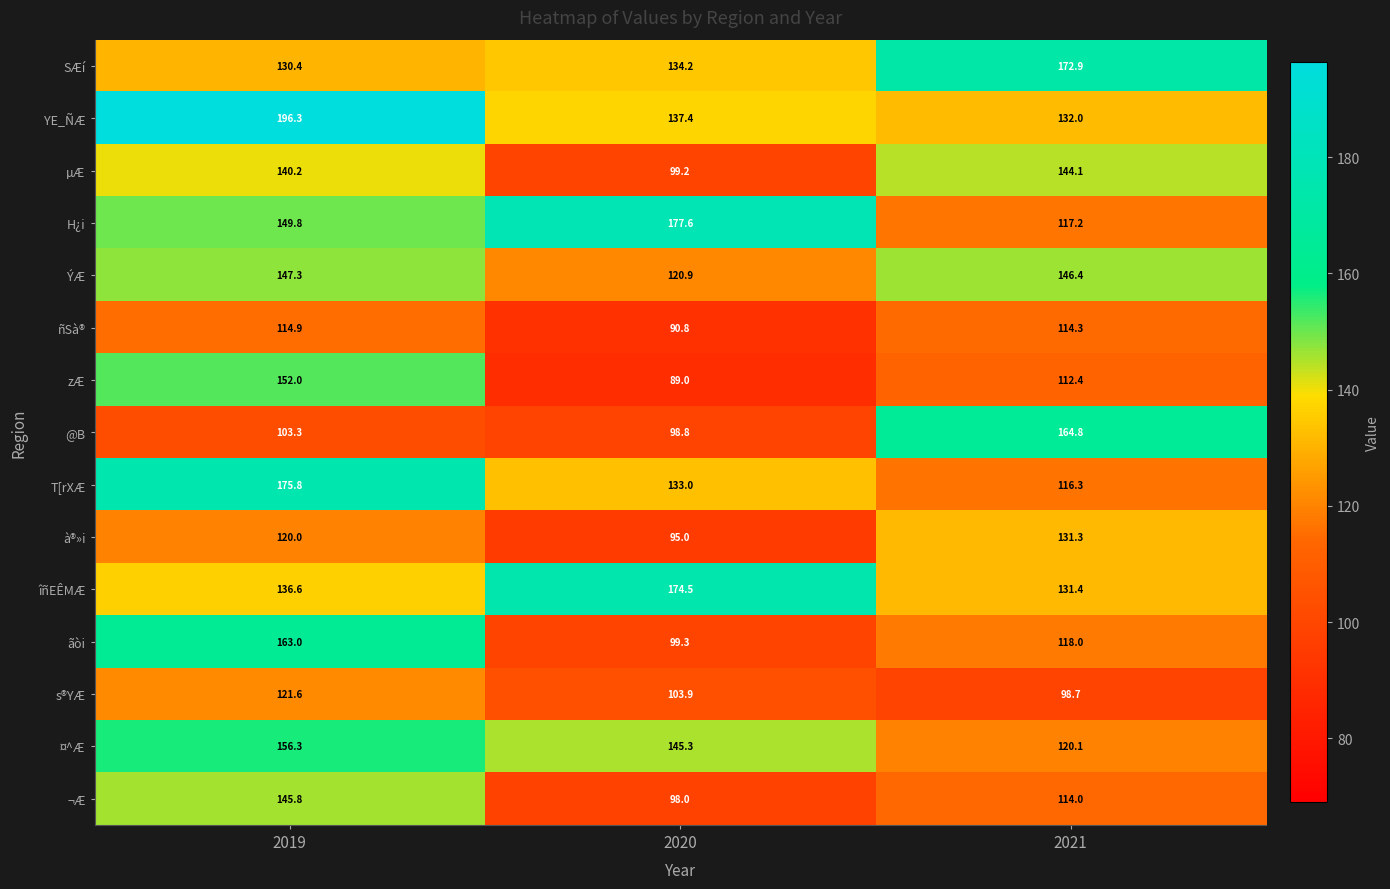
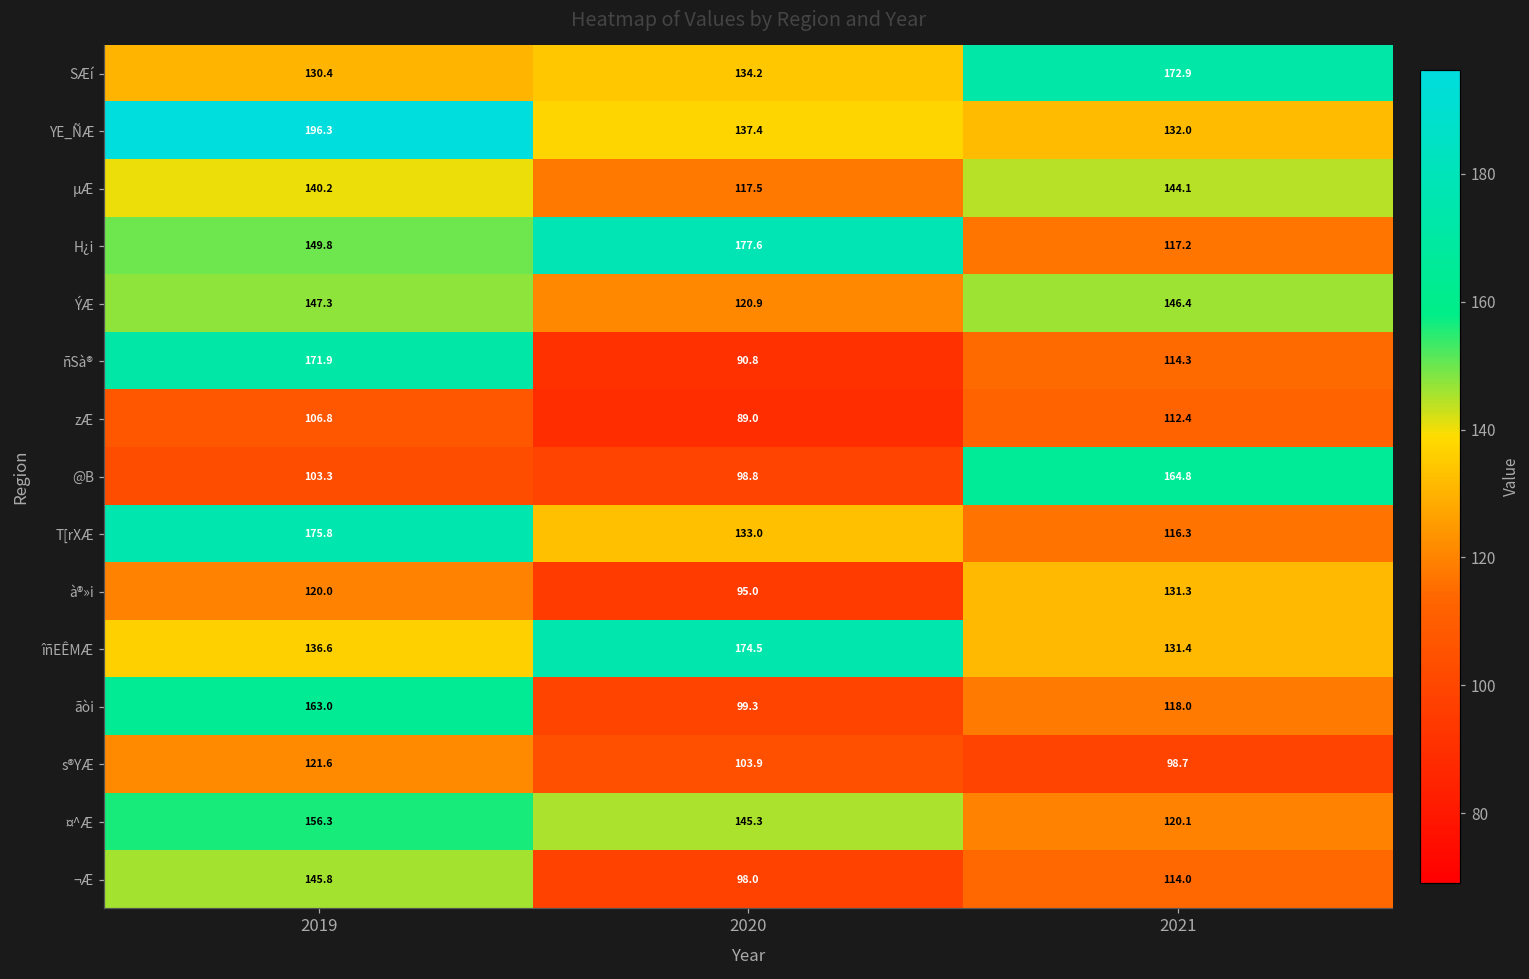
µÆ, 2020: 99.2 -> 117.5
ñSà®, 2019: 114.9 -> 171.9
zÆ, 2019: 152.0 -> 106.8
